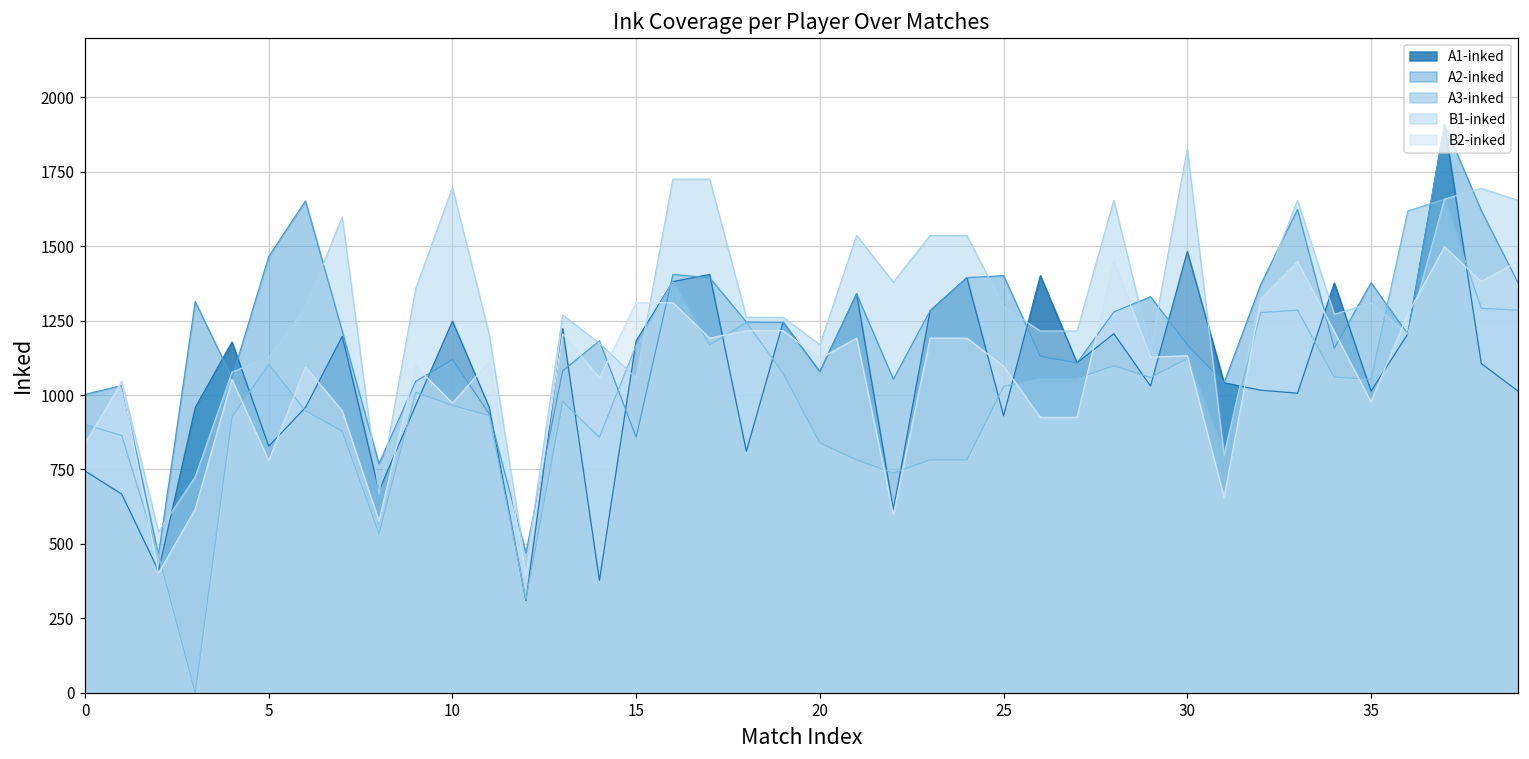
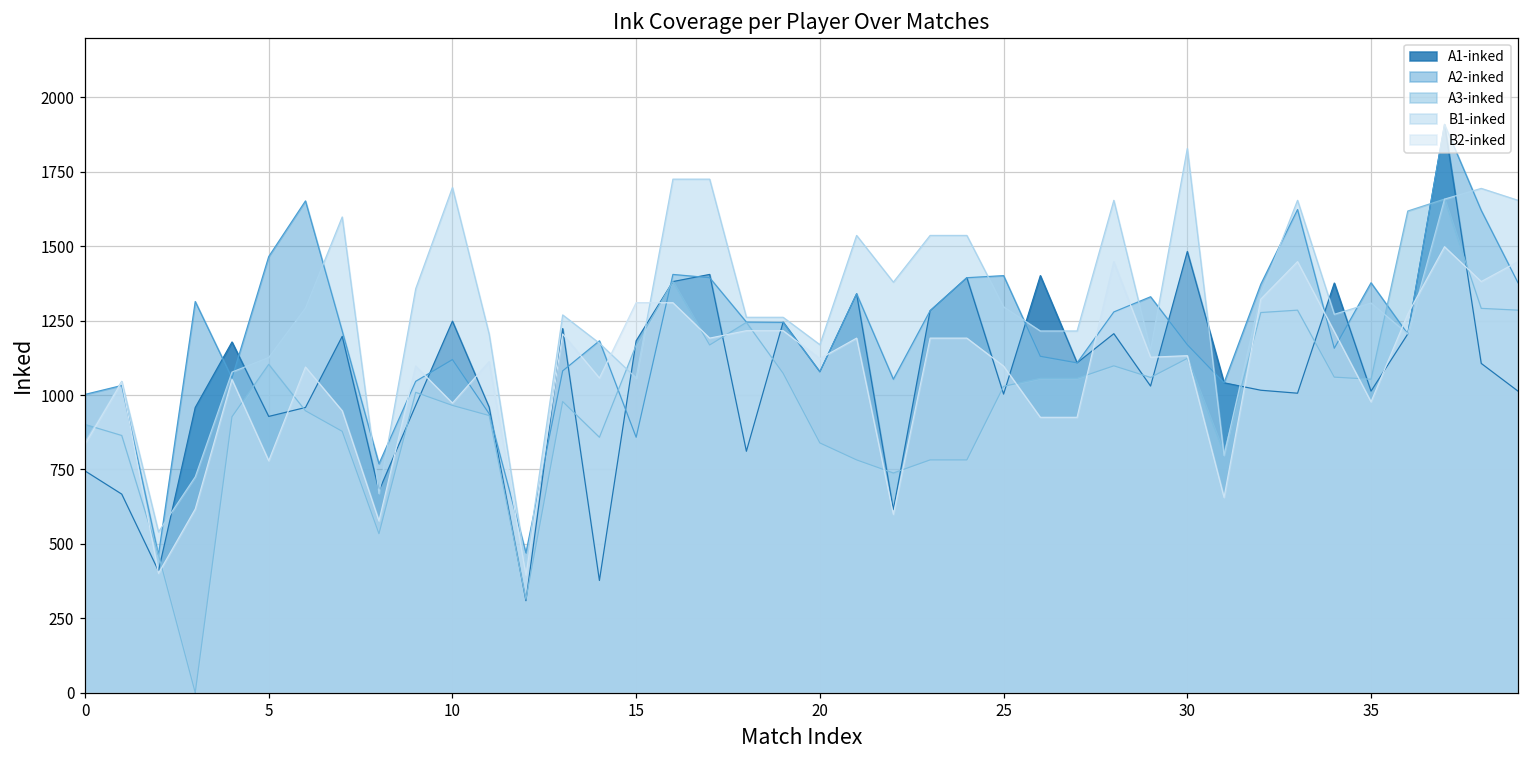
A1-inked, 5: 830 -> 930
A1-inked, 25: 930 -> 1000
